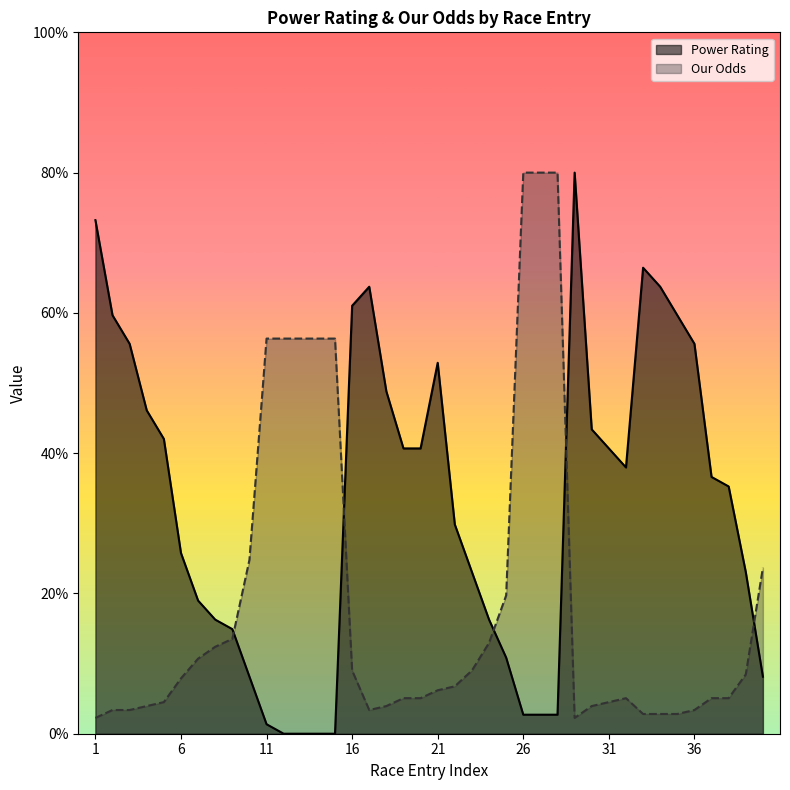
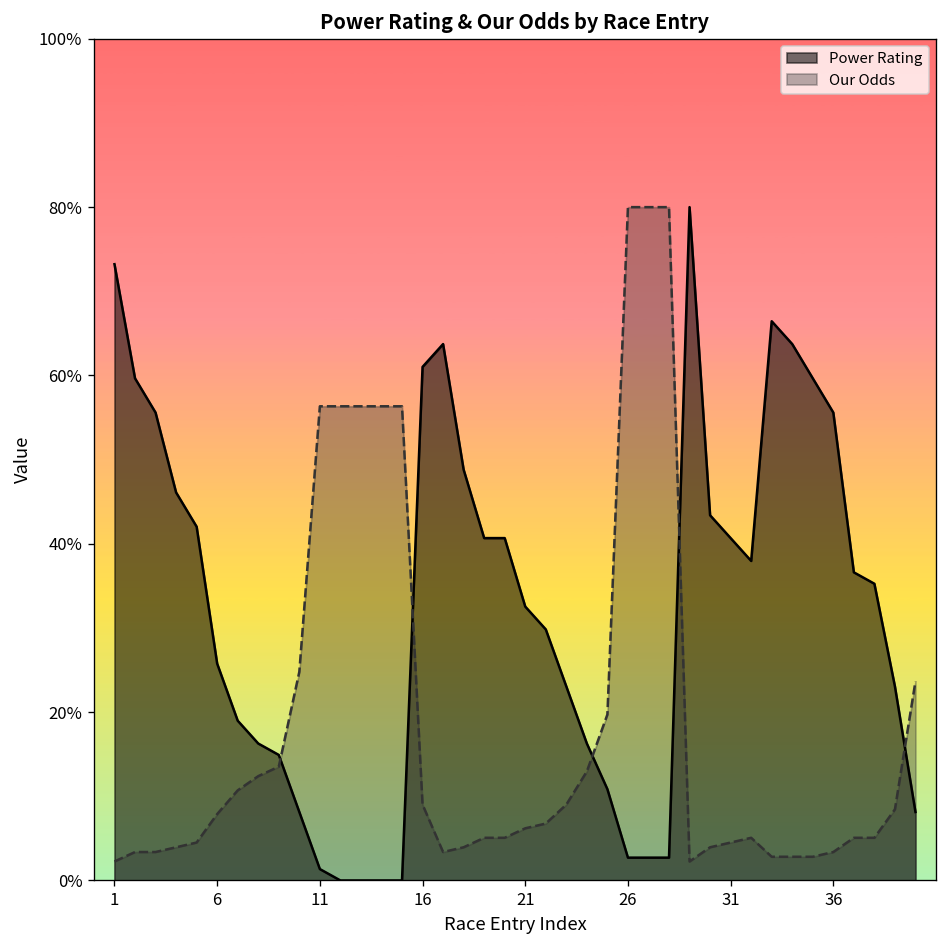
Power Rating, 21: 53% -> 33%
